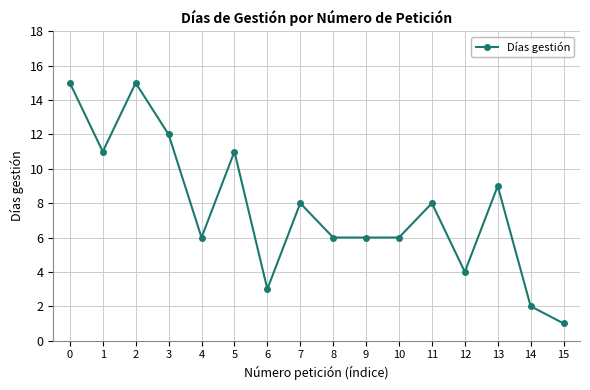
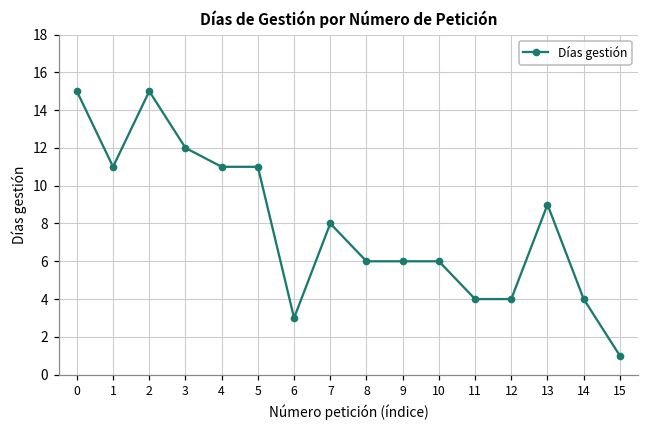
4: 6 -> 11
11: 8 -> 4
14: 2 -> 4
